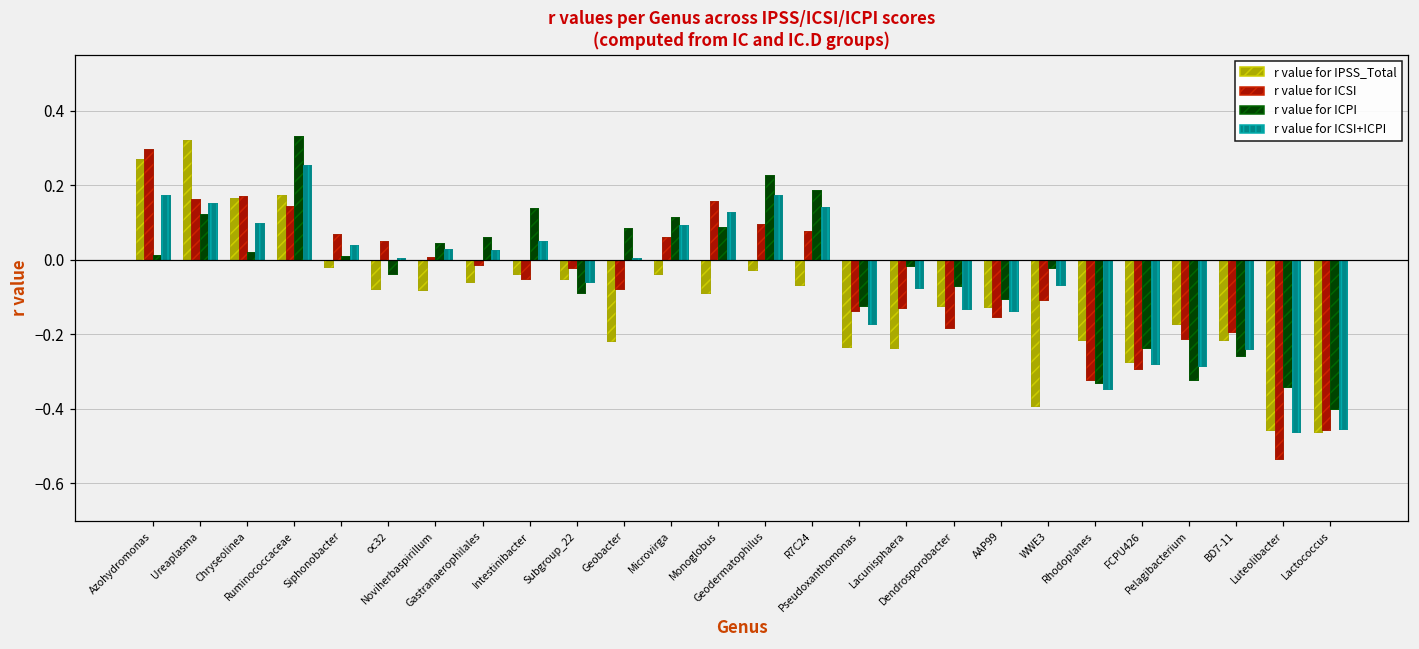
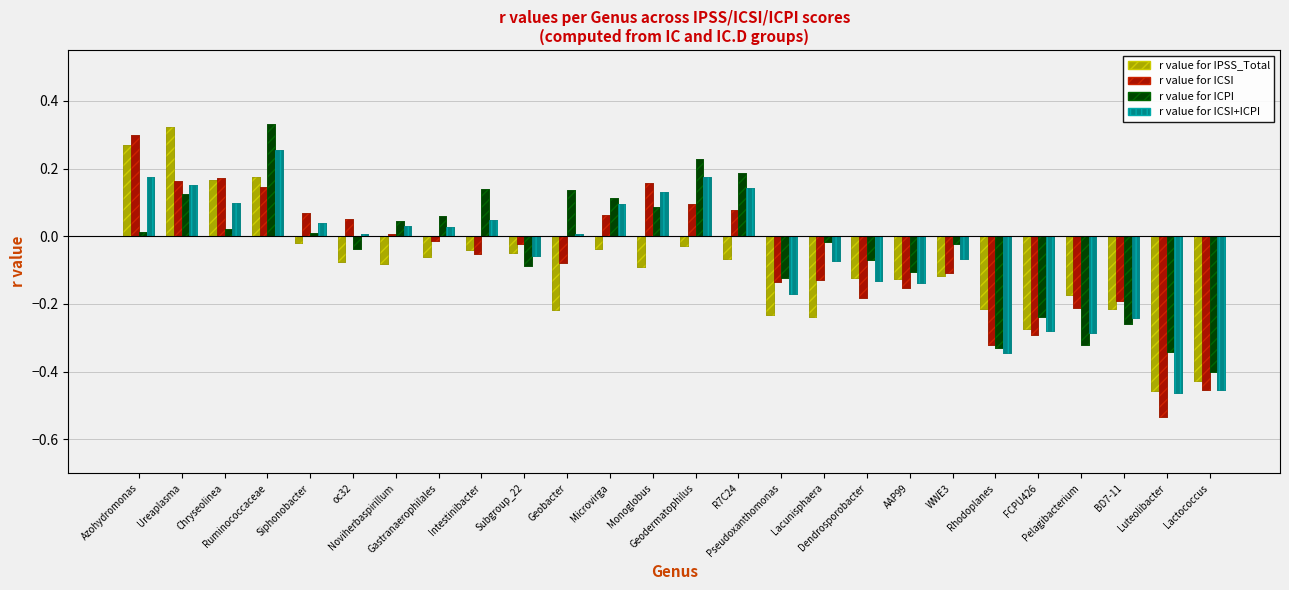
r value for ICPI, Geobacter: 0.09 -> 0.14
r value for IPSS_Total, WWE3: -0.39 -> -0.12
r value for IPSS_Total, Lactococcus: -0.46 -> -0.43
